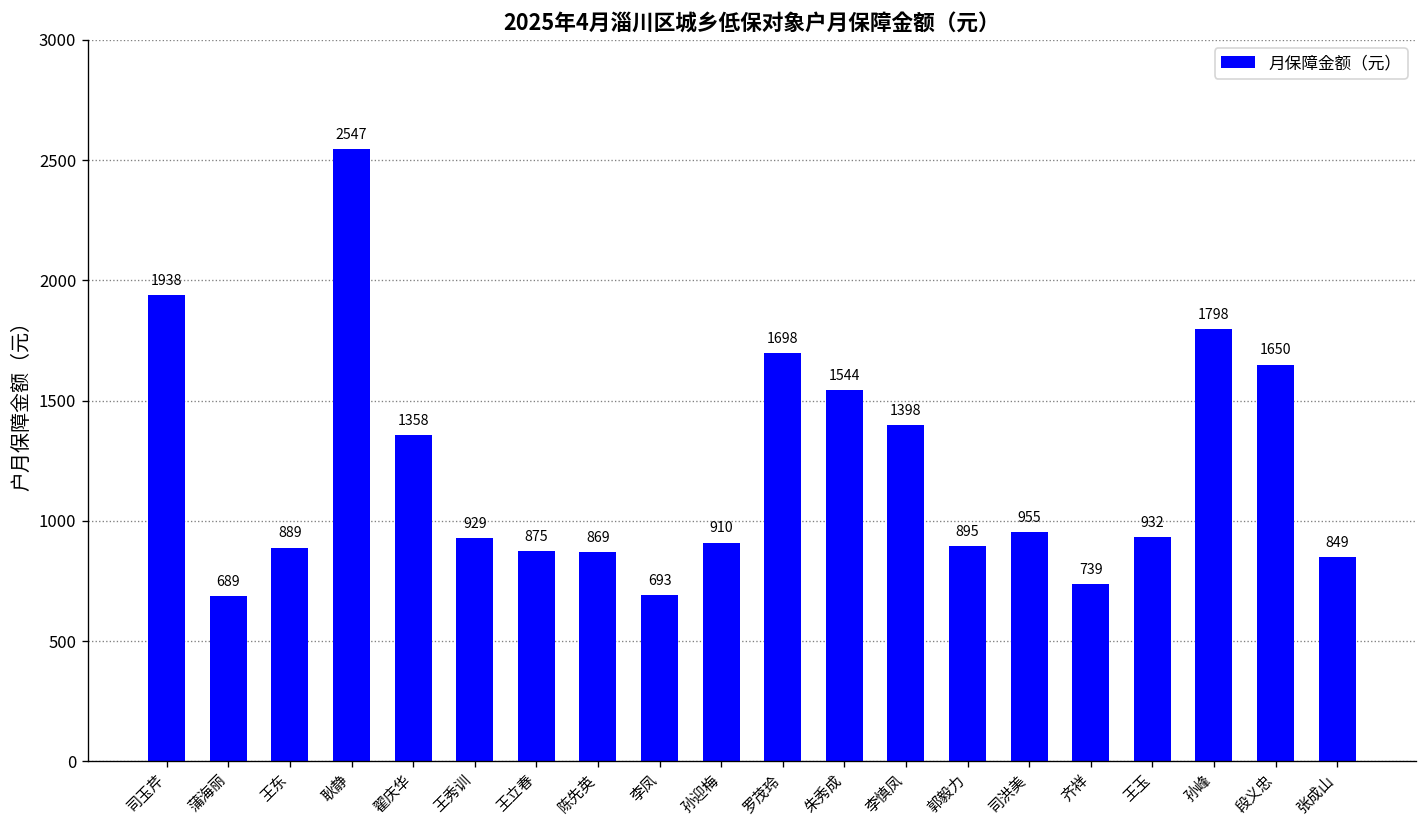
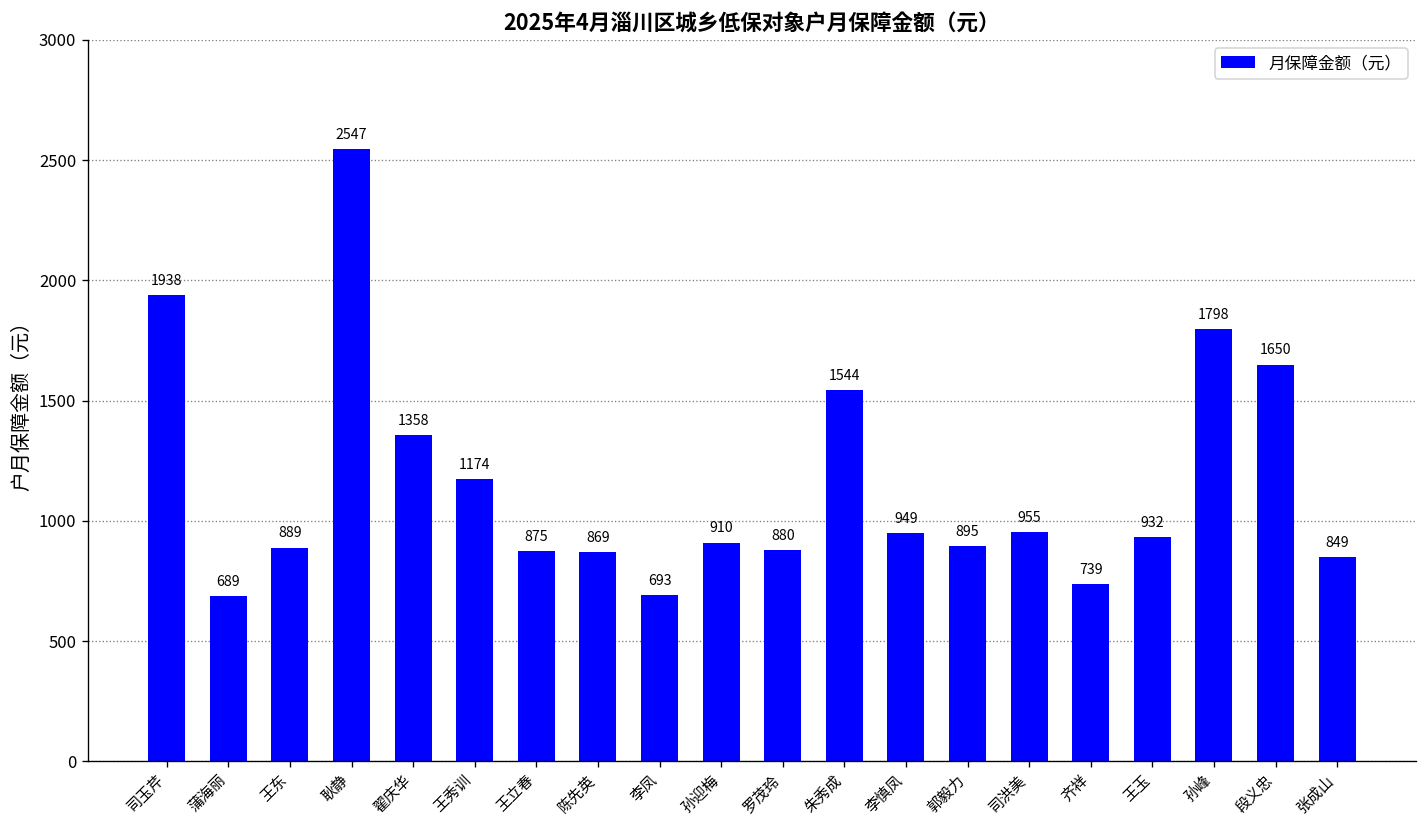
王秀训: 929 -> 1174
罗茂玲: 1698 -> 880
李慎凤: 1398 -> 949
